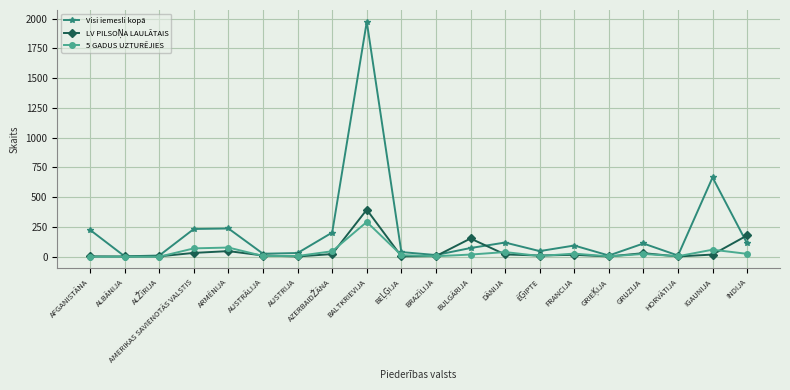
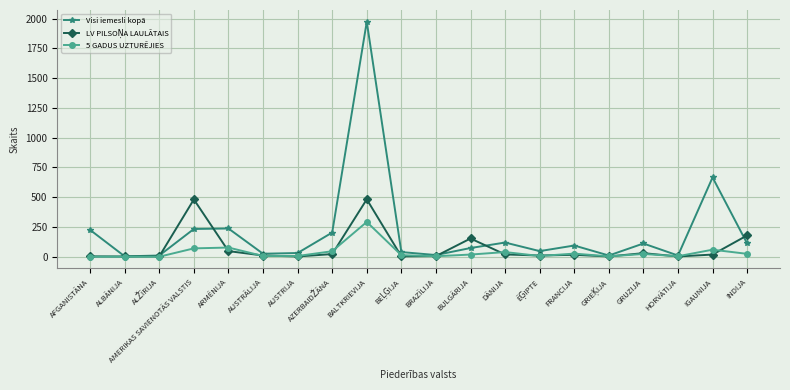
LV PILSOŅA LAULĀTAIS, AMERIKAS SAVIENOTĀS VALSTIS: 30 -> 480
LV PILSOŅA LAULĀTAIS, BALTKRIEVIJA: 400 -> 480
